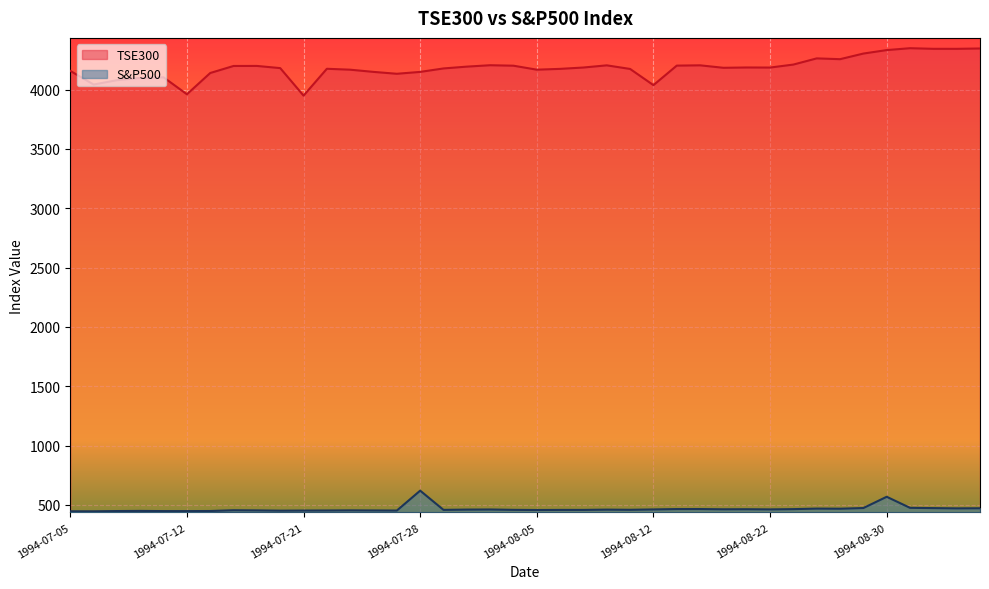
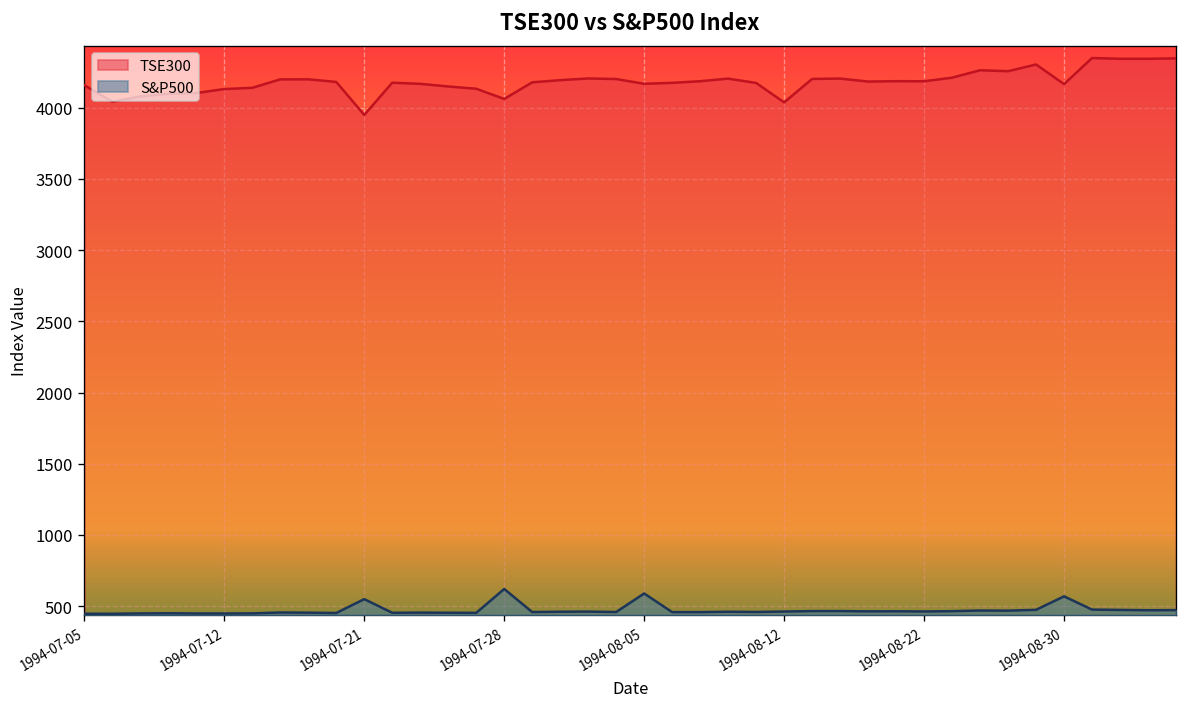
TSE300, 1994-07-12: 3960 -> 4130
S&P500, 1994-07-21: 450 -> 550
TSE300, 1994-07-28: 4150 -> 4060
S&P500, 1994-08-05: 460 -> 590
TSE300, 1994-08-30: 4330 -> 4170
